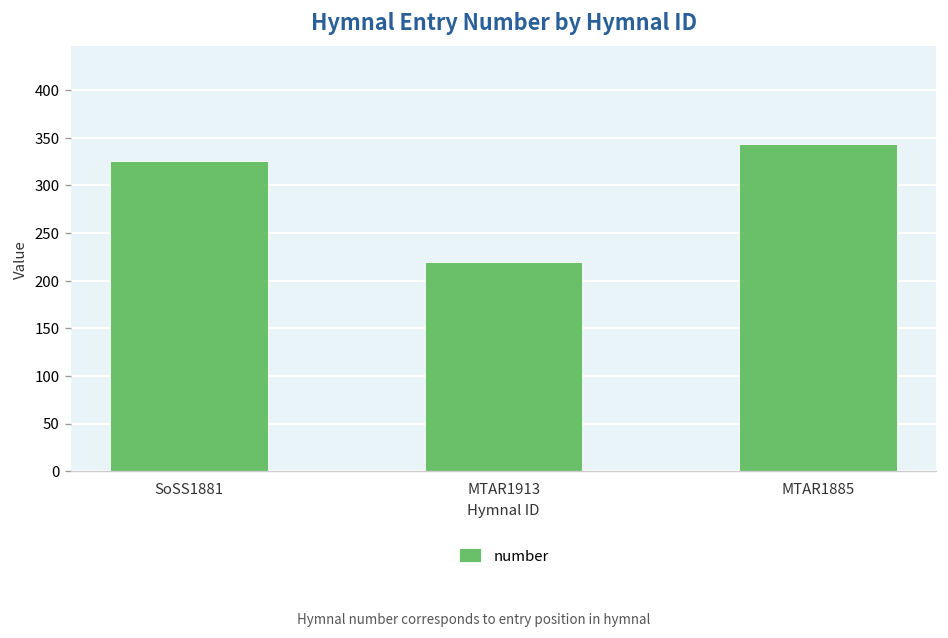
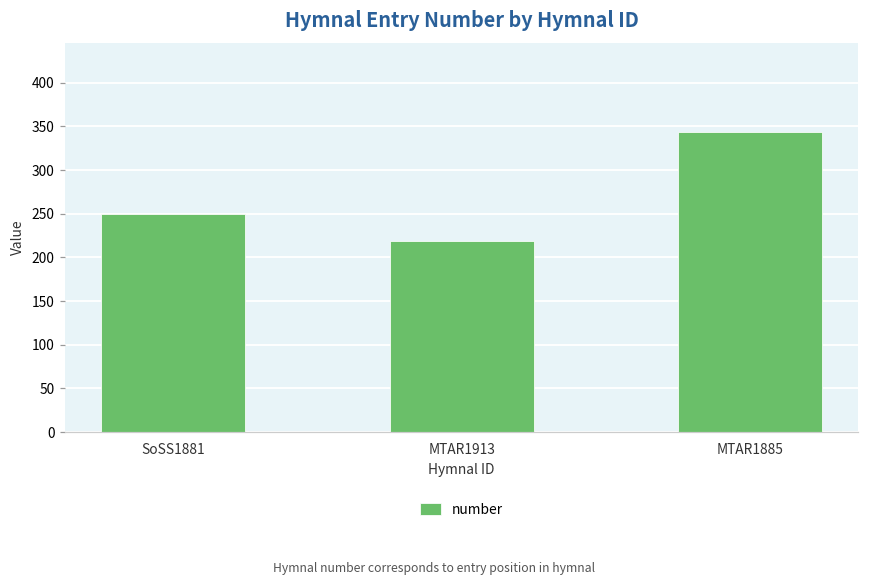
SoSS1881: 330 -> 250
